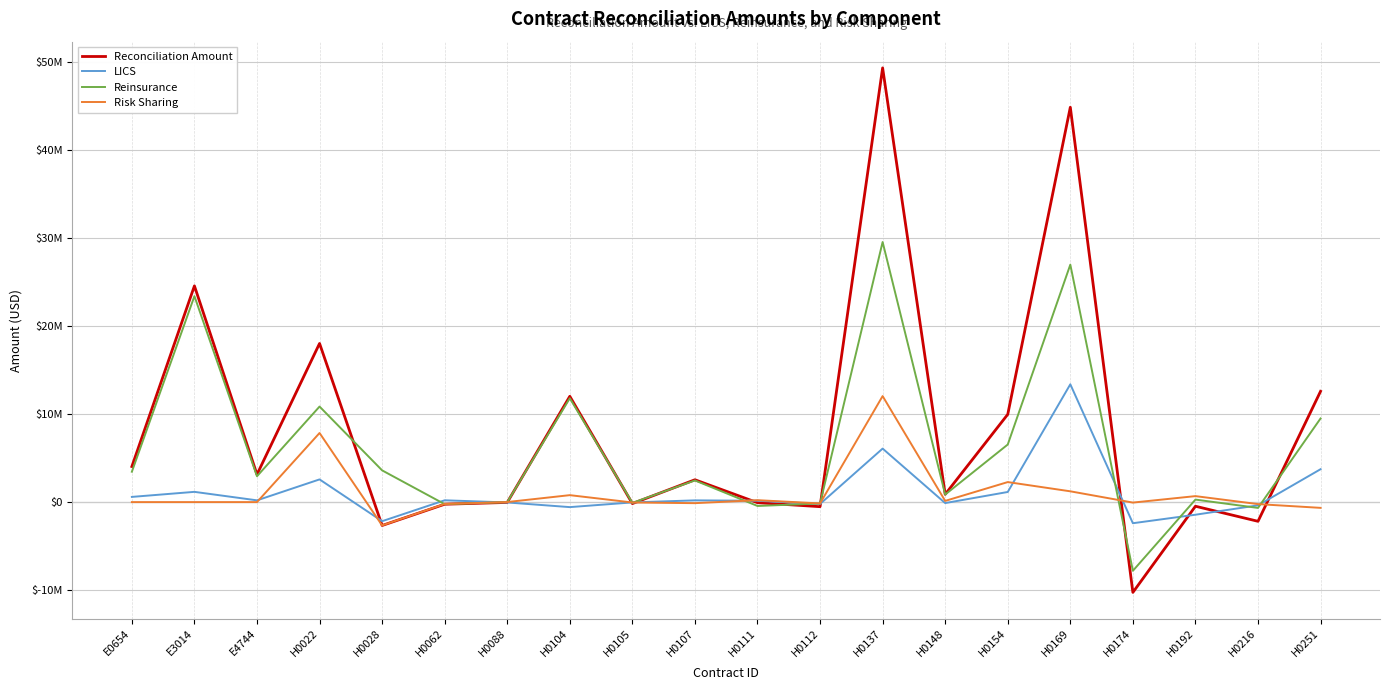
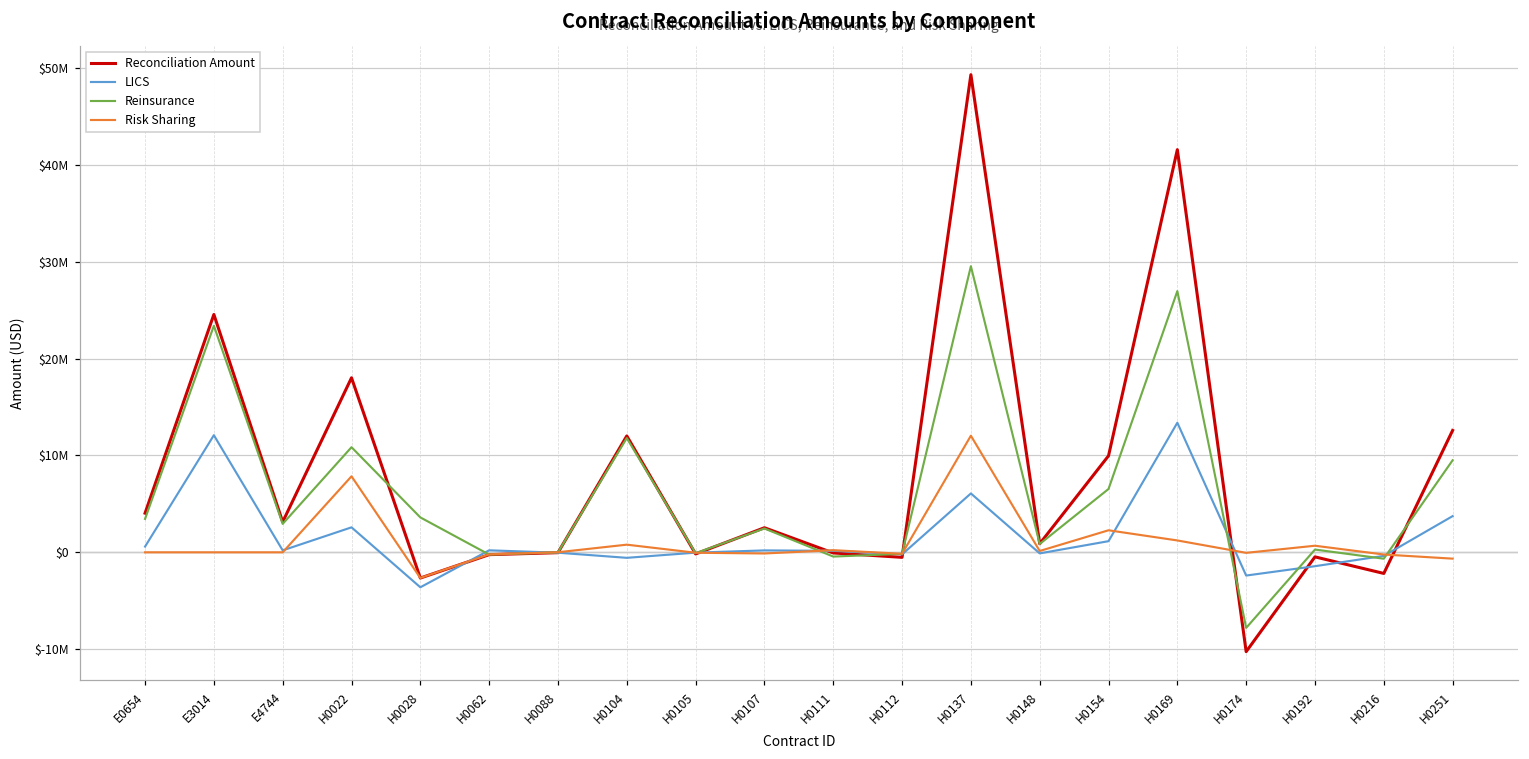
LICS, E3014: $1000000 -> $12000000
LICS, H0028: $-2000000 -> $-4000000
Reconciliation Amount, H0169: $45000000 -> $42000000
